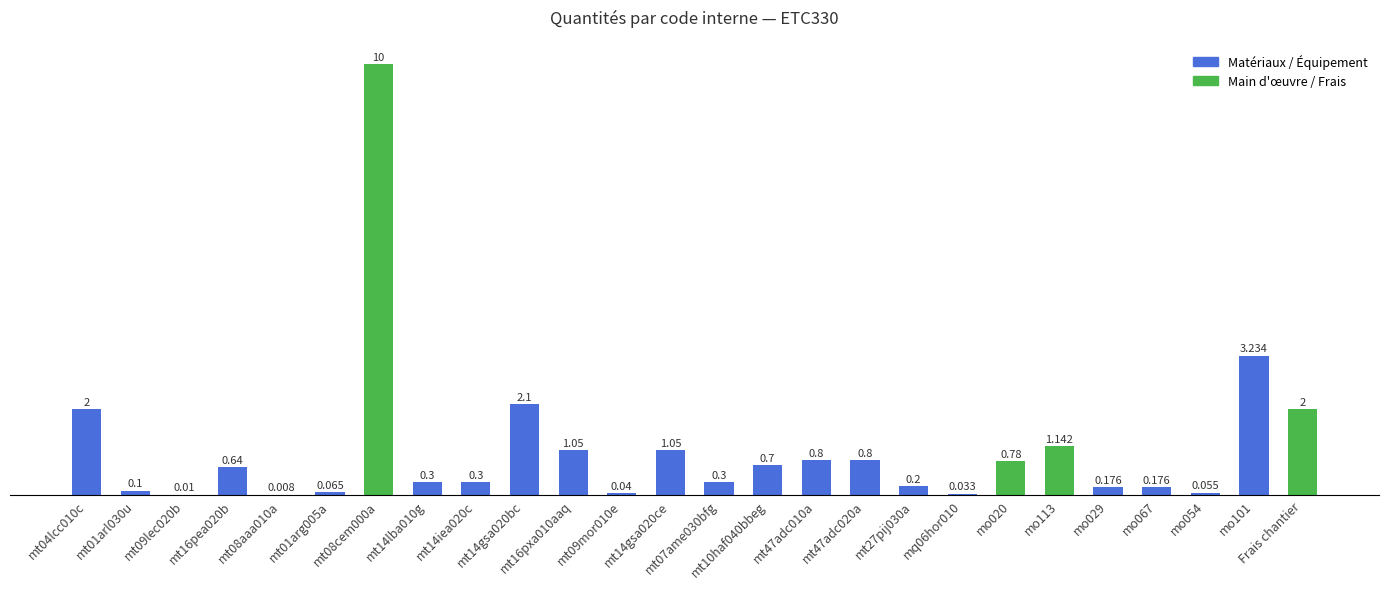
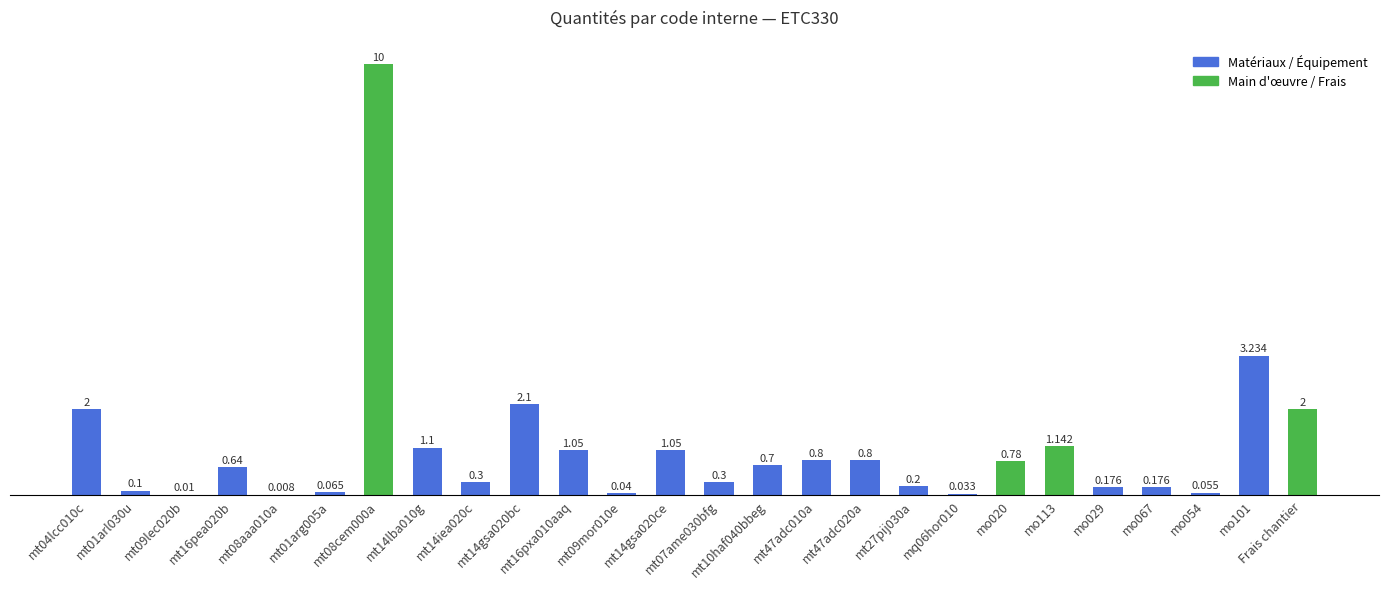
mt14lba010g: 0.3 -> 1.1
